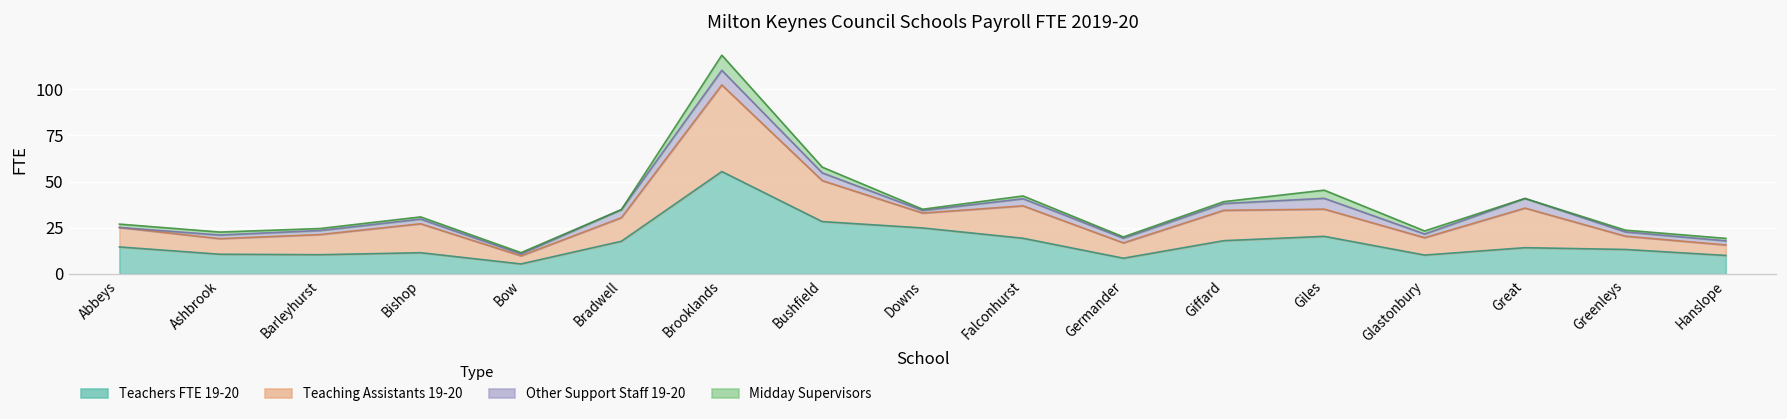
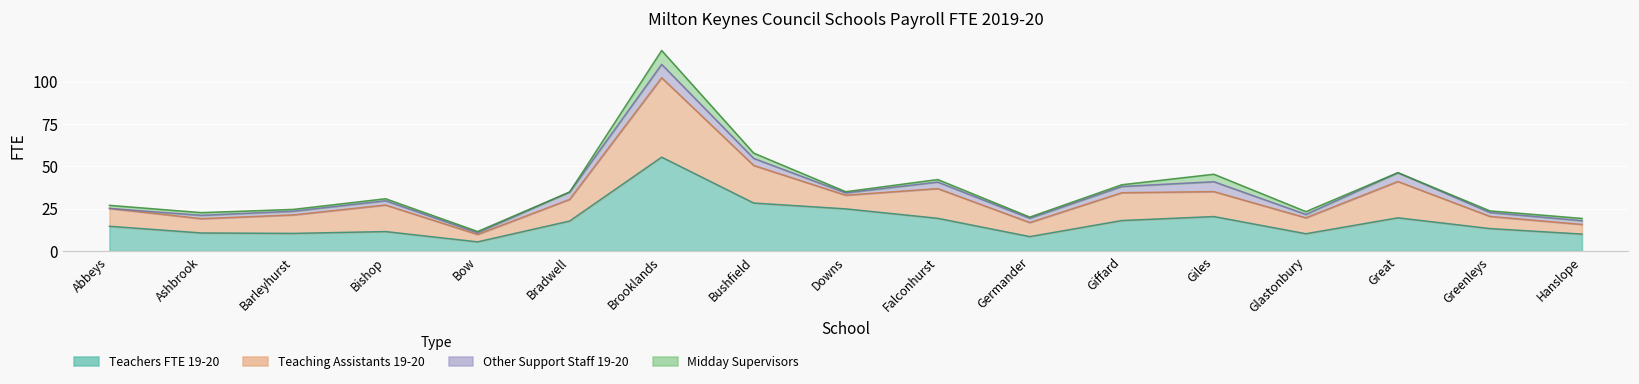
Teachers FTE 19-20, Great: 14 -> 20
